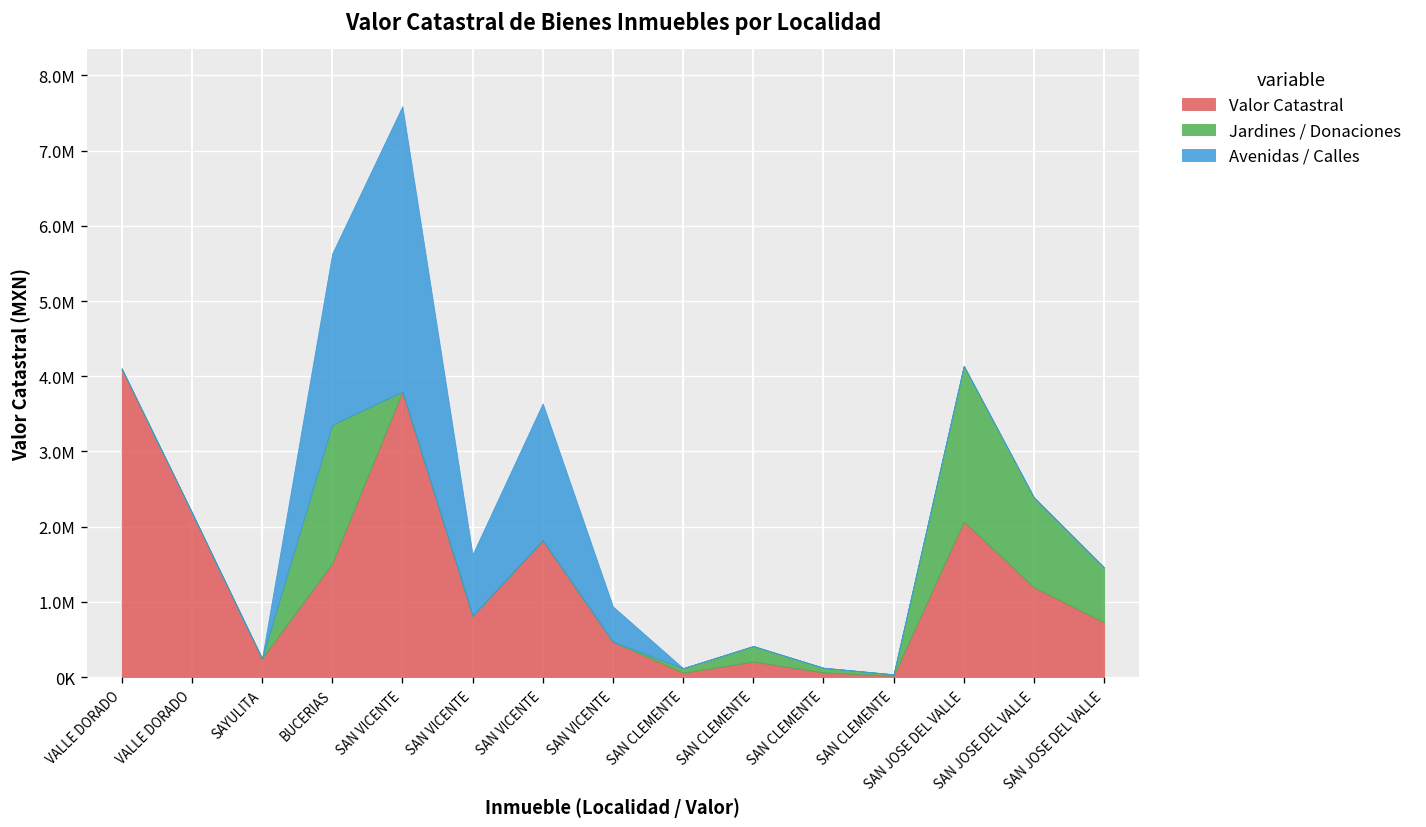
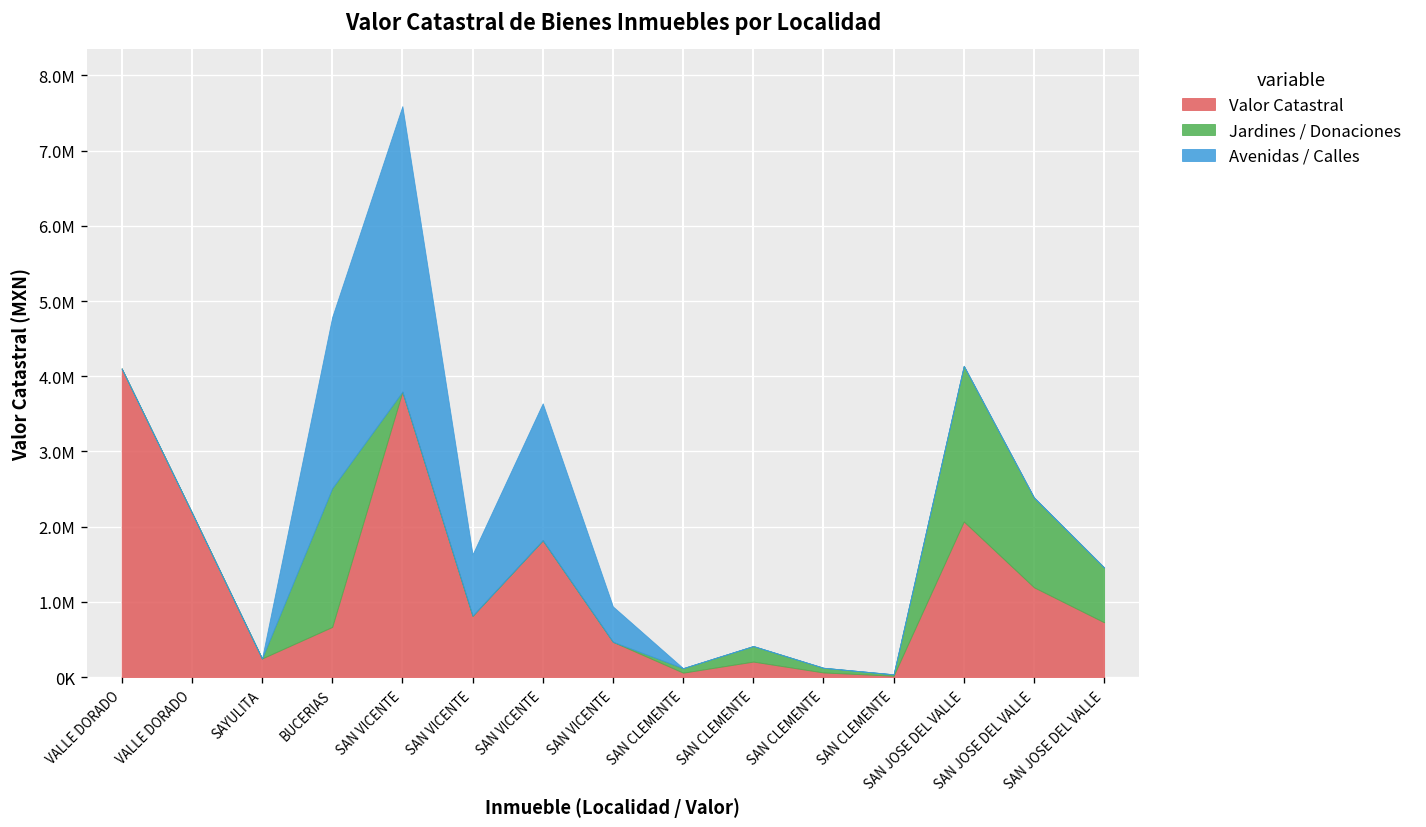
Valor Catastral, BUCERIAS: 1500000 -> 700000
